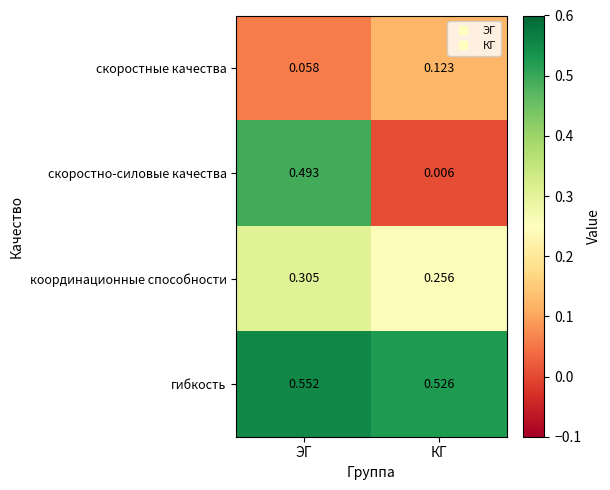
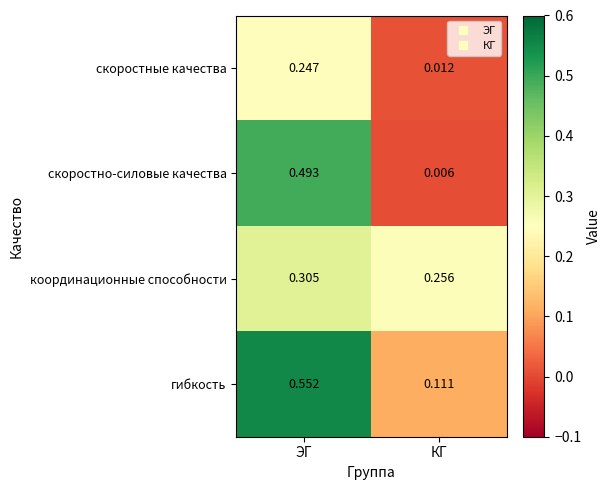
скоростные качества, ЭГ: 0.058 -> 0.247
скоростные качества, КГ: 0.123 -> 0.012
гибкость, КГ: 0.526 -> 0.111
